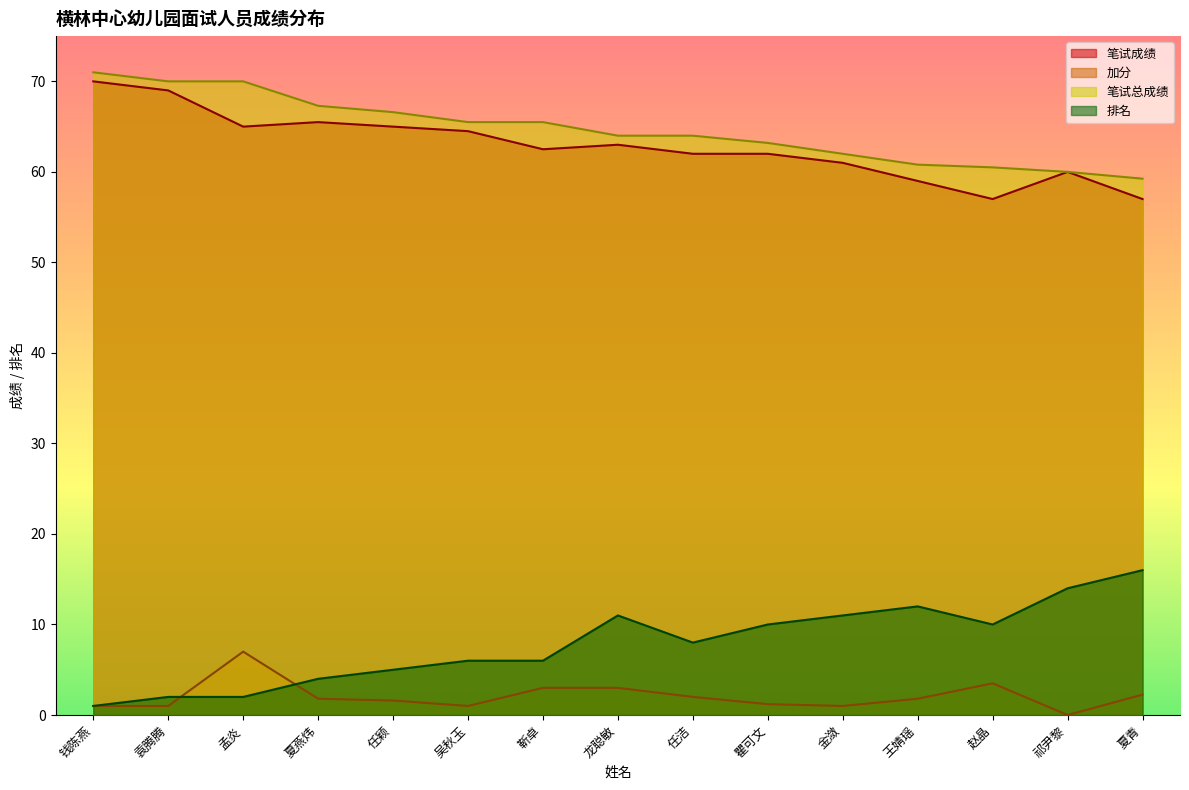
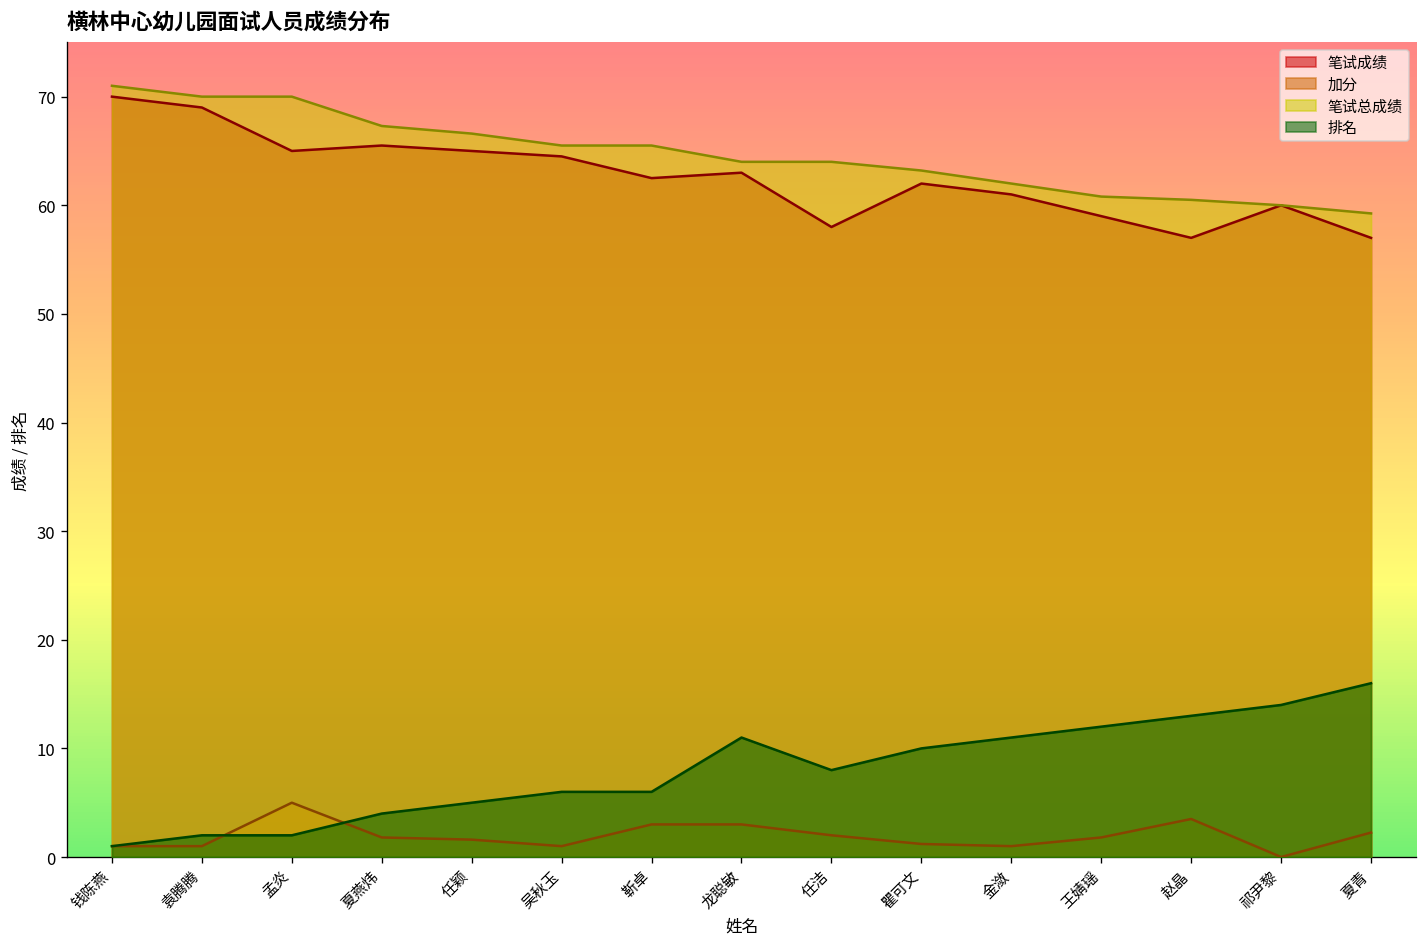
加分, 孟炎: 7 -> 5
笔试成绩, 任洁: 62 -> 58
排名, 赵晶: 10 -> 13
